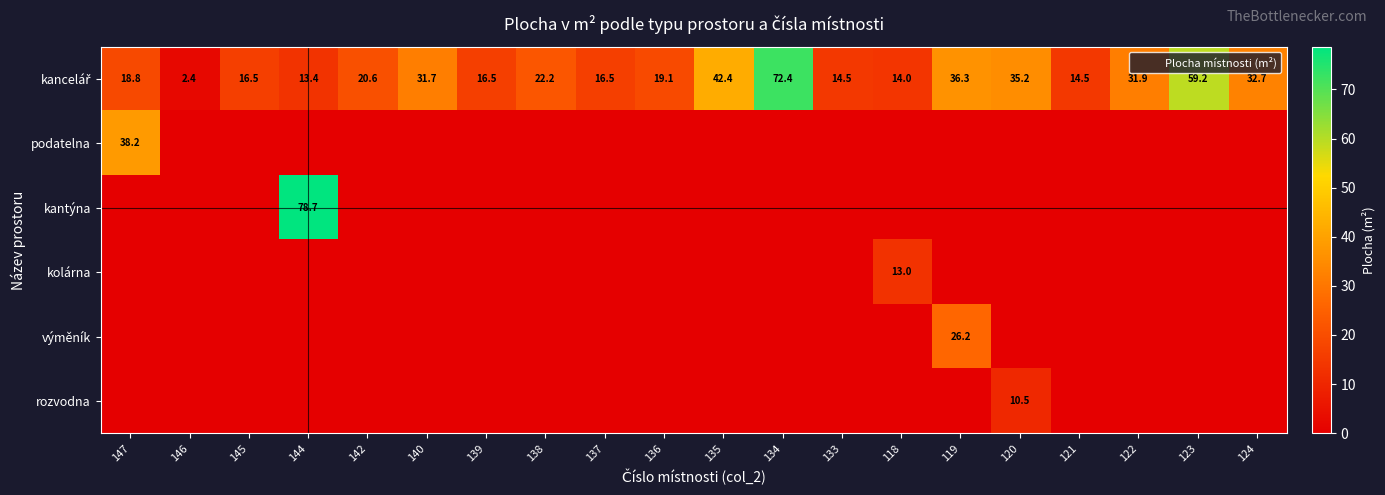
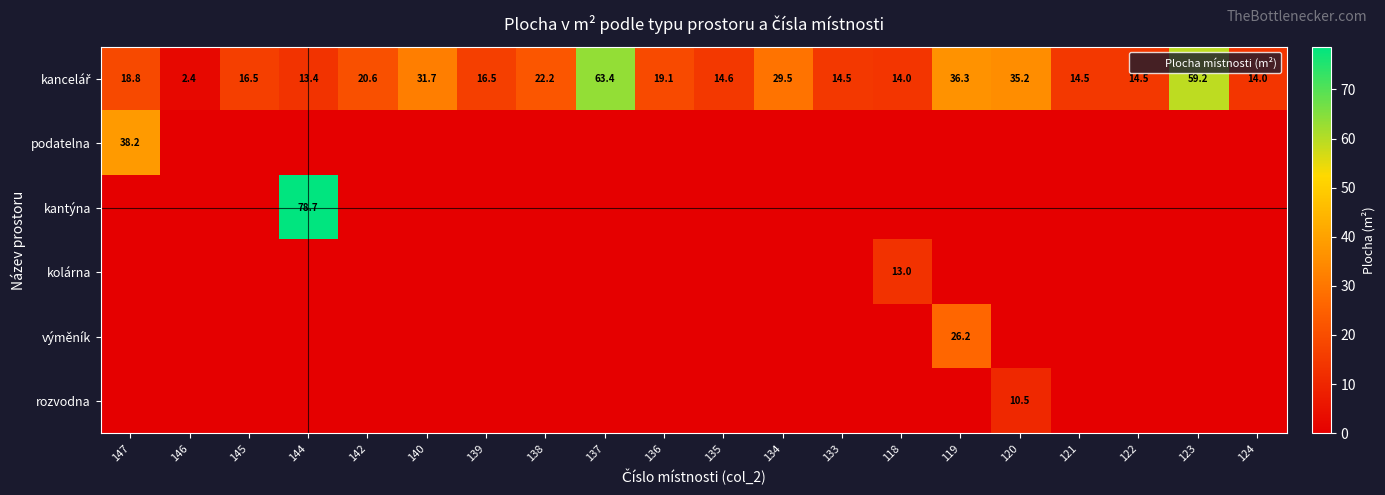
kancelář, 137: 16.5 -> 63.4
kancelář, 135: 42.4 -> 14.6
kancelář, 134: 72.4 -> 29.5
kancelář, 122: 31.9 -> 14.5
kancelář, 124: 32.7 -> 14.0
